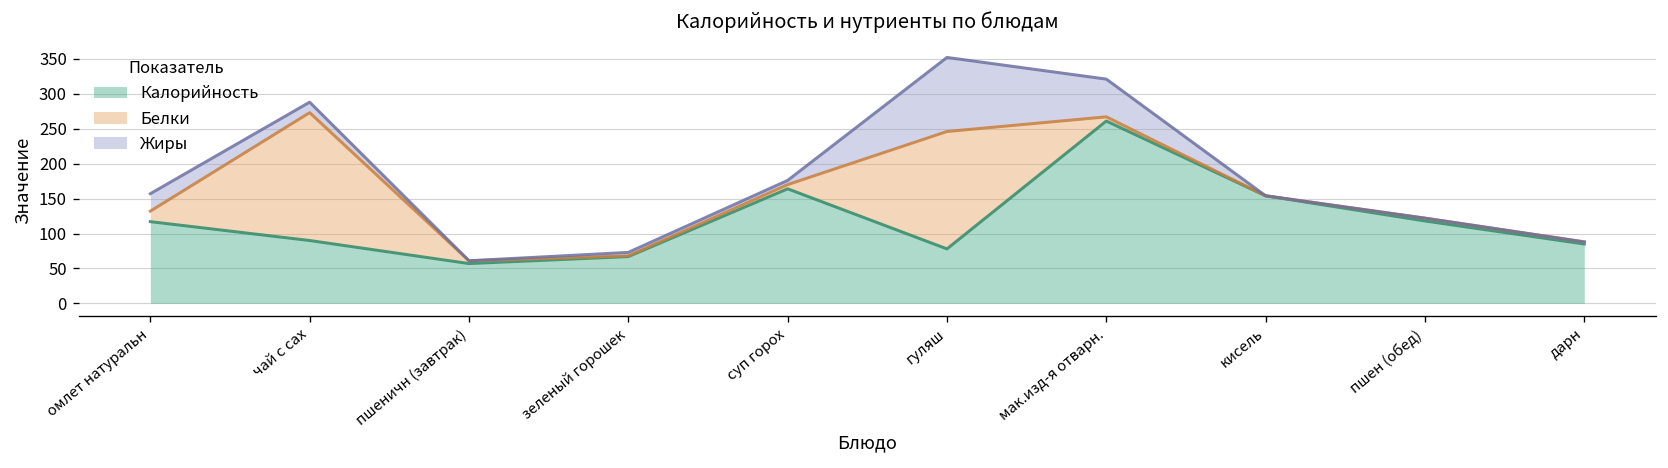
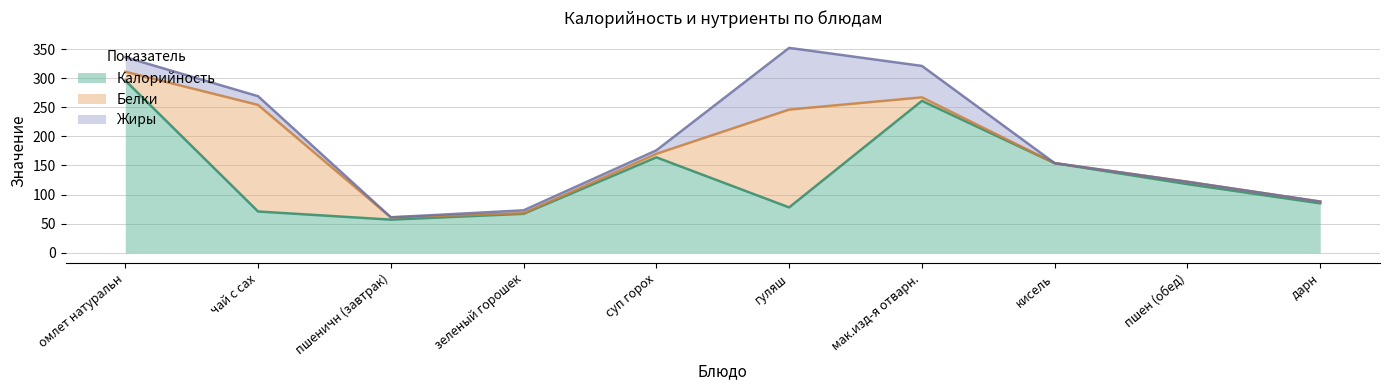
Калорийность, омлет натуральн: 120 -> 300
Калорийность, чай с сах: 90 -> 70
